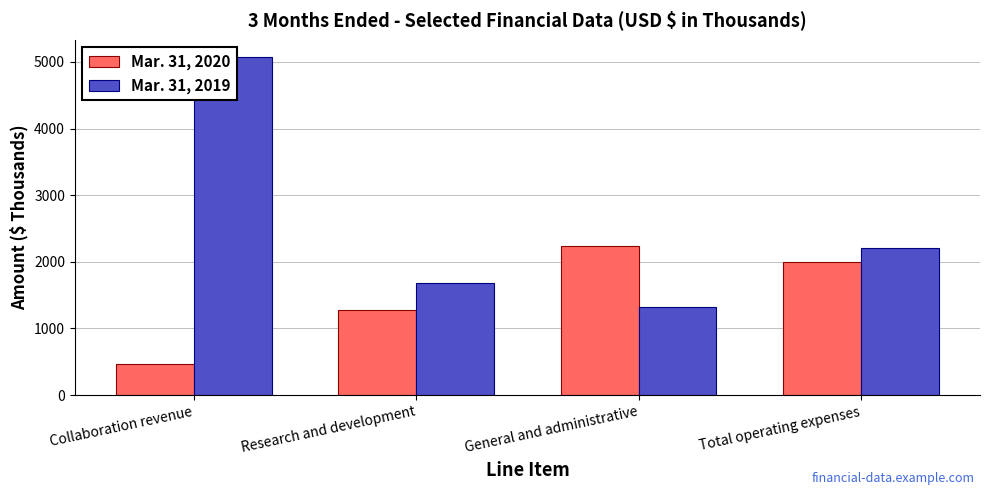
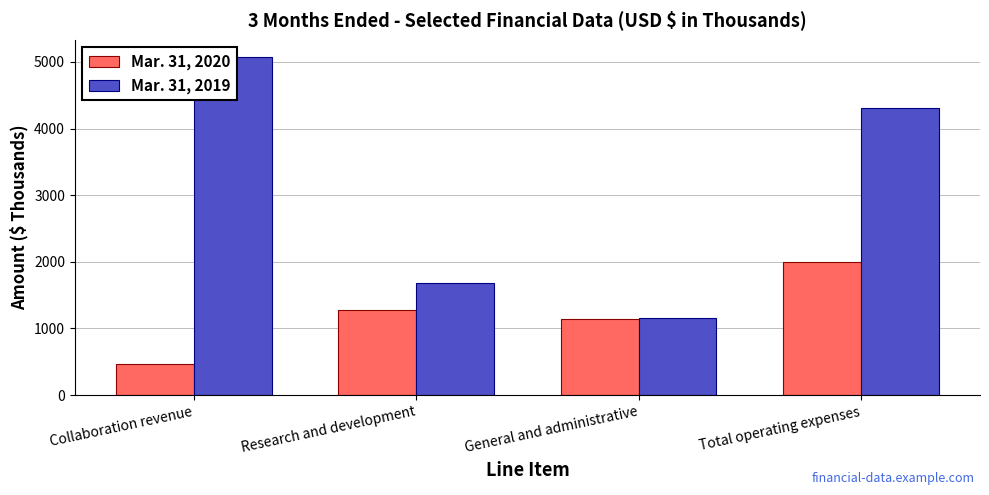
Mar. 31, 2020, General and administrative: 2200 -> 1100
Mar. 31, 2019, General and administrative: 1300 -> 1200
Mar. 31, 2019, Total operating expenses: 2200 -> 4300
